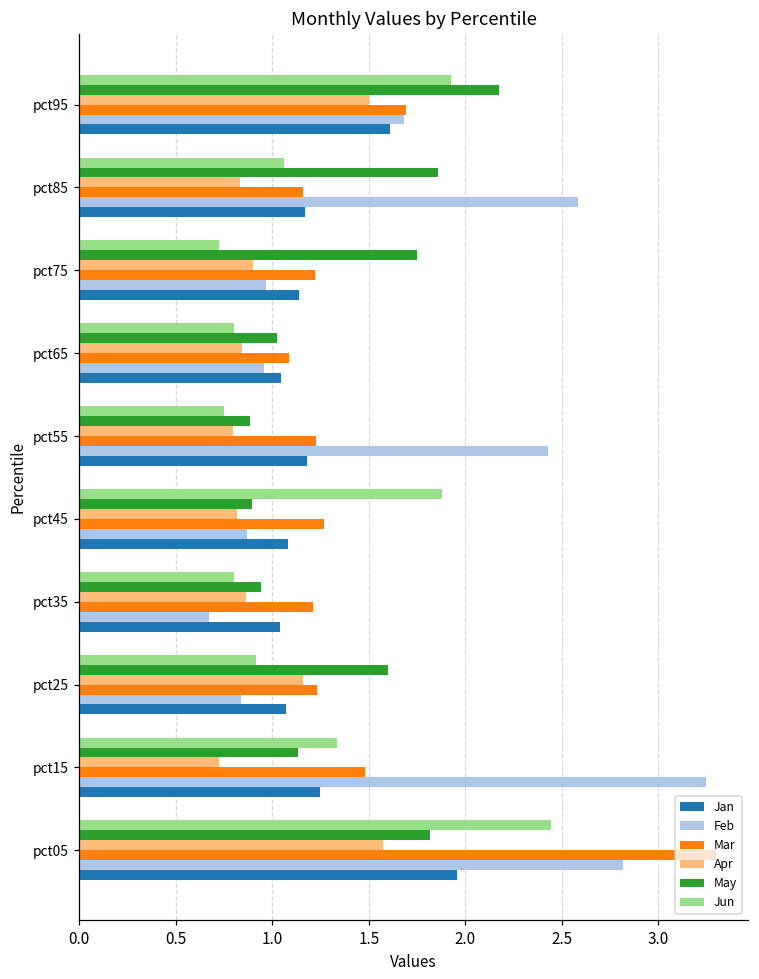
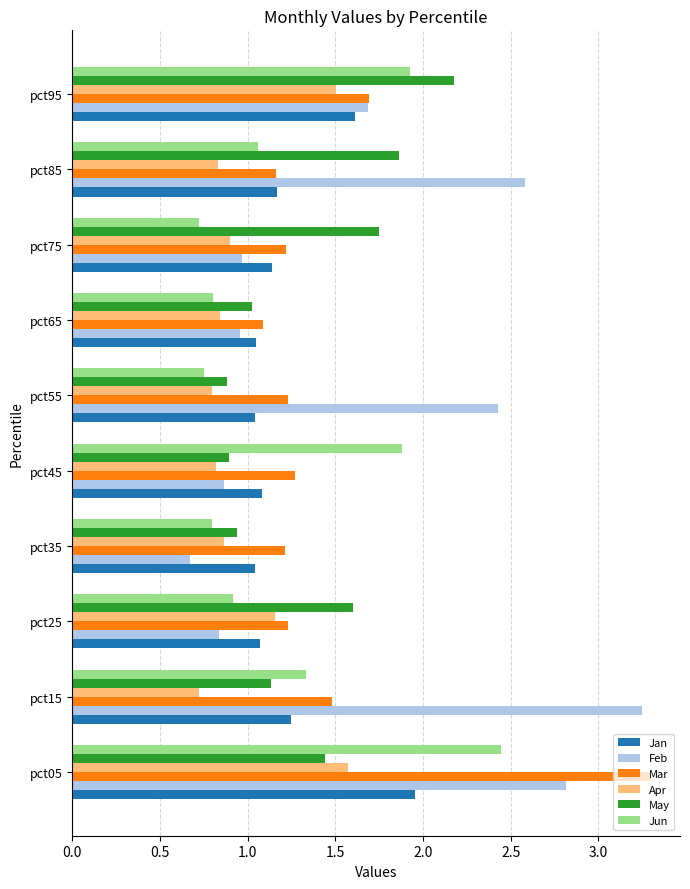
Jan, pct55: 1.18 -> 1.04
May, pct05: 1.82 -> 1.44
